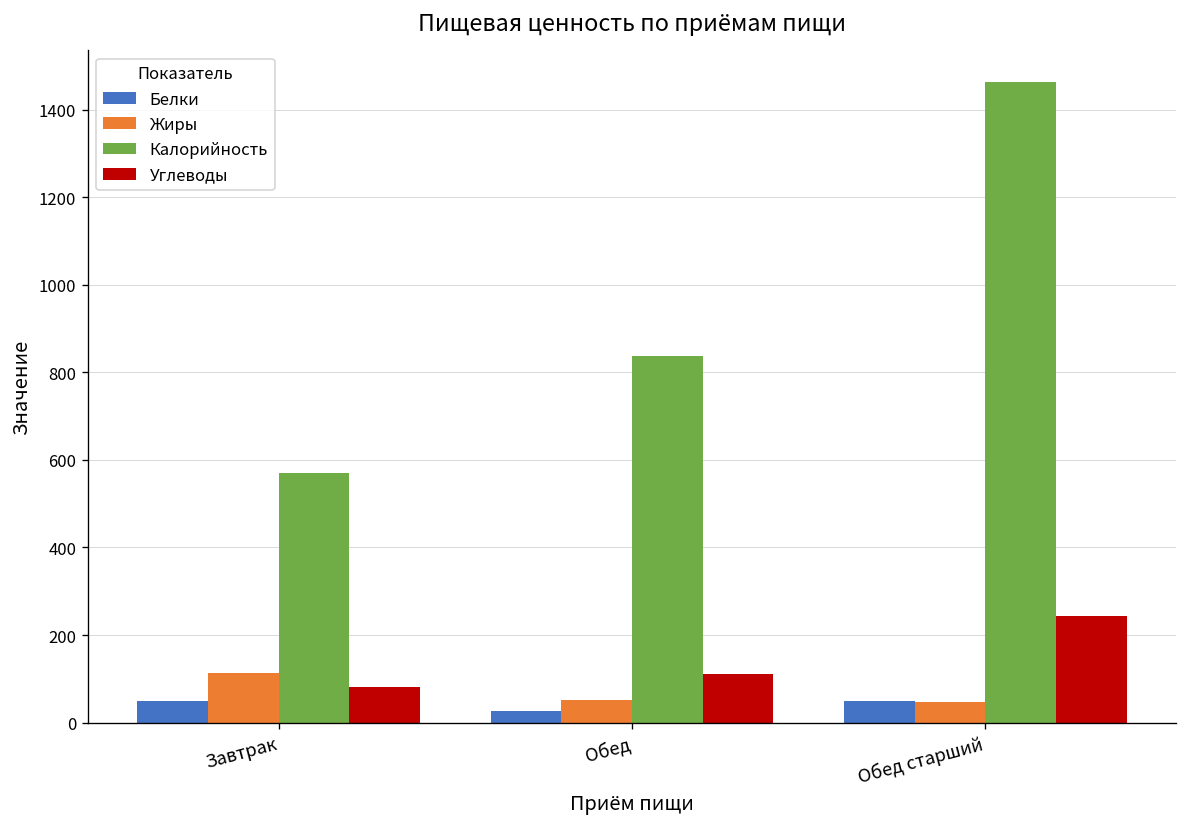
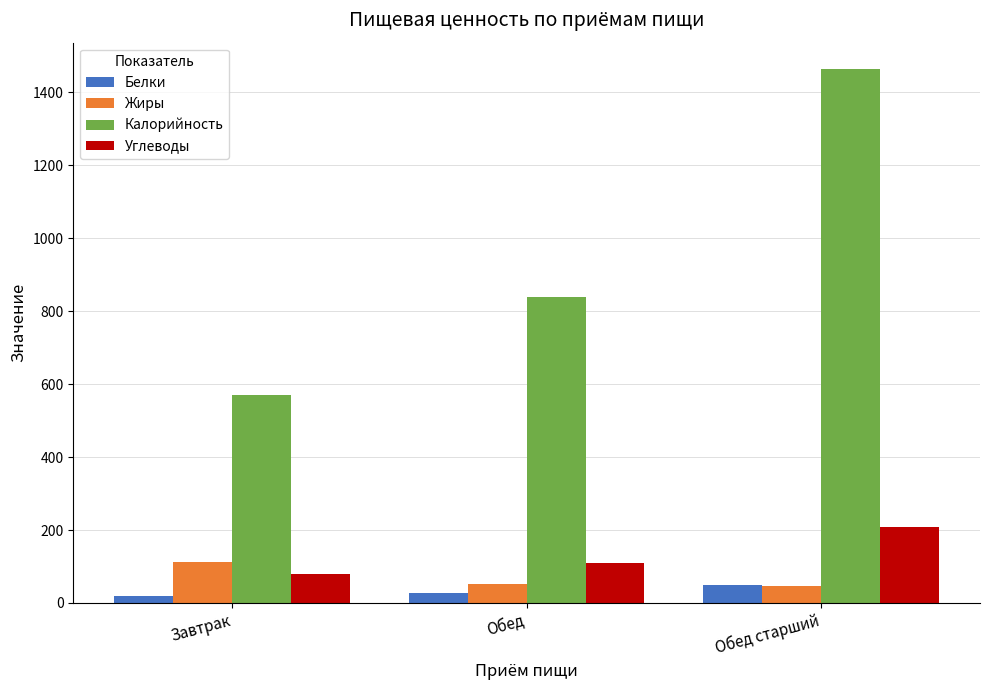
Белки, Завтрак: 50 -> 20
Углеводы, Обед старший: 240 -> 210
